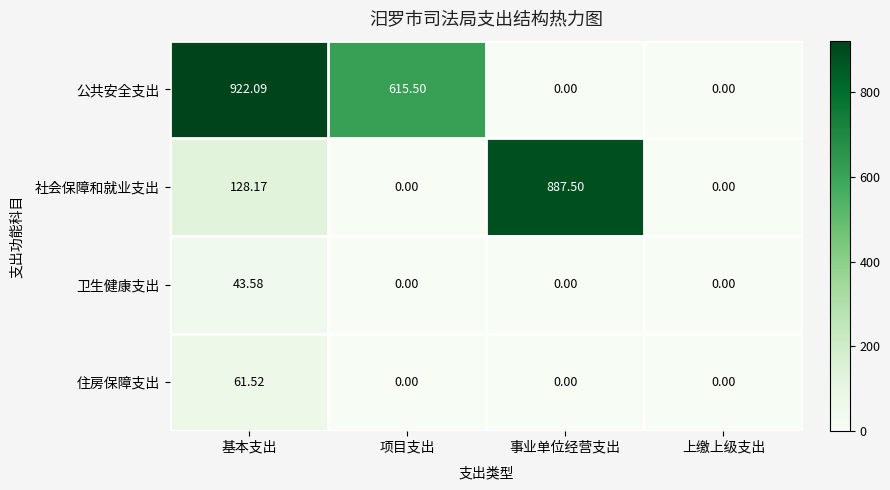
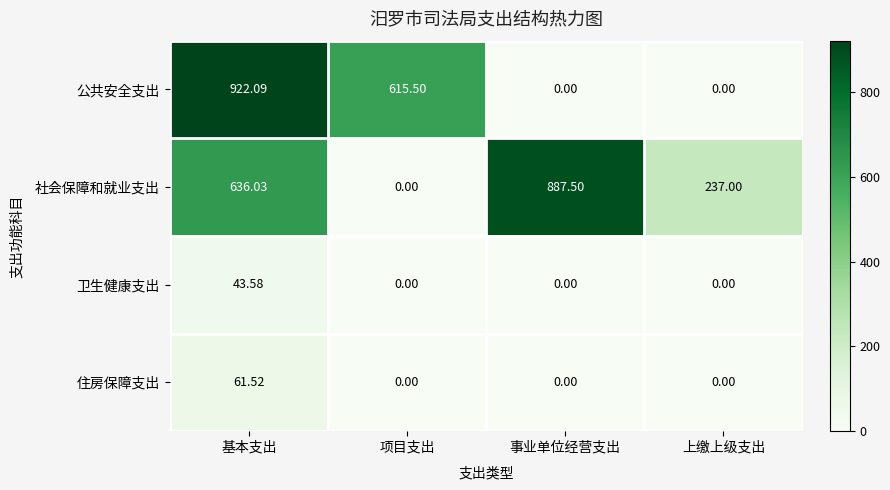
社会保障和就业支出, 基本支出: 128.17 -> 636.03
社会保障和就业支出, 上缴上级支出: 0.00 -> 237.00
